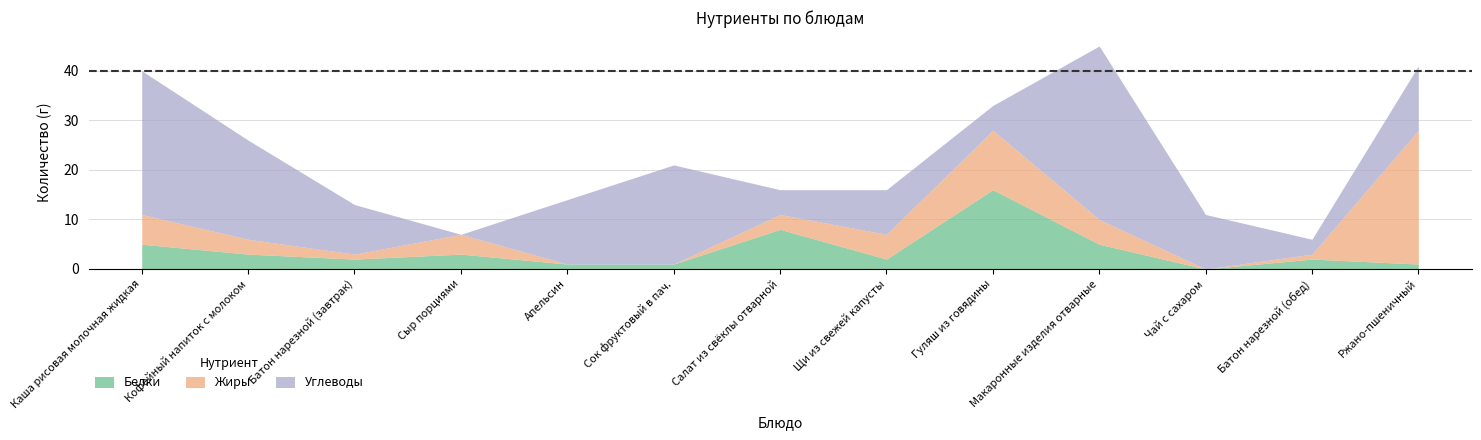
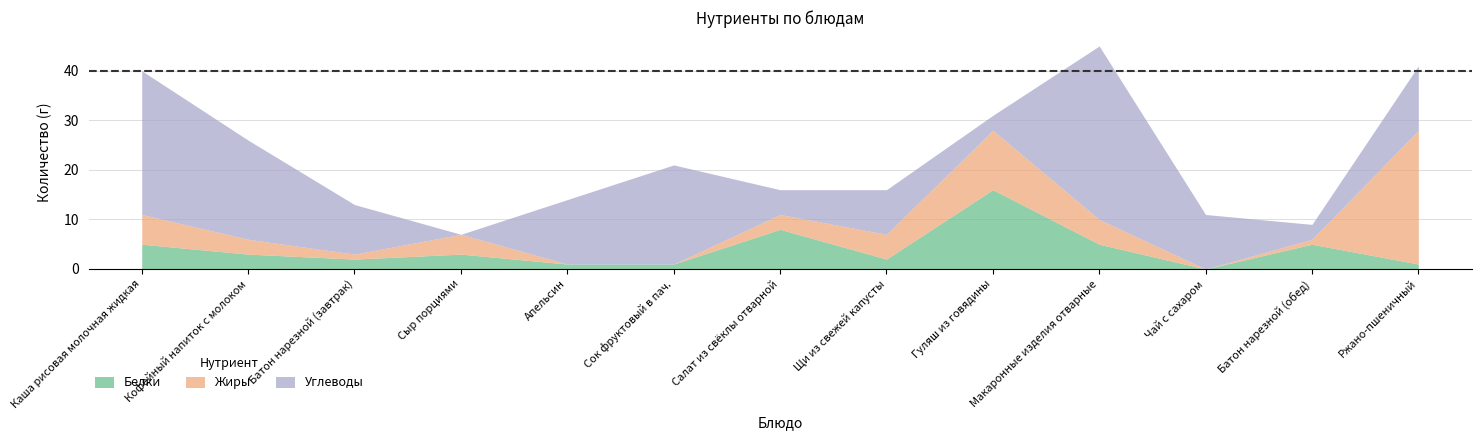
Углеводы, Гуляш из говядины: 5 -> 3
Белки, Батон нарезной (обед): 2 -> 5
